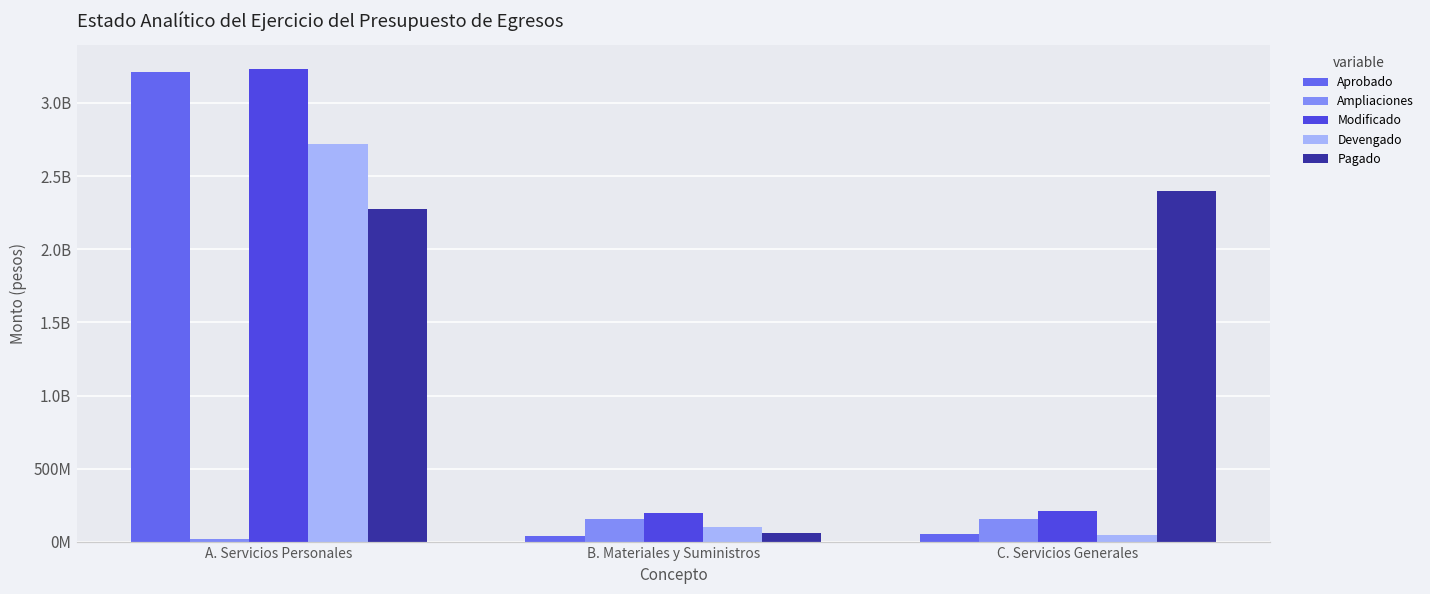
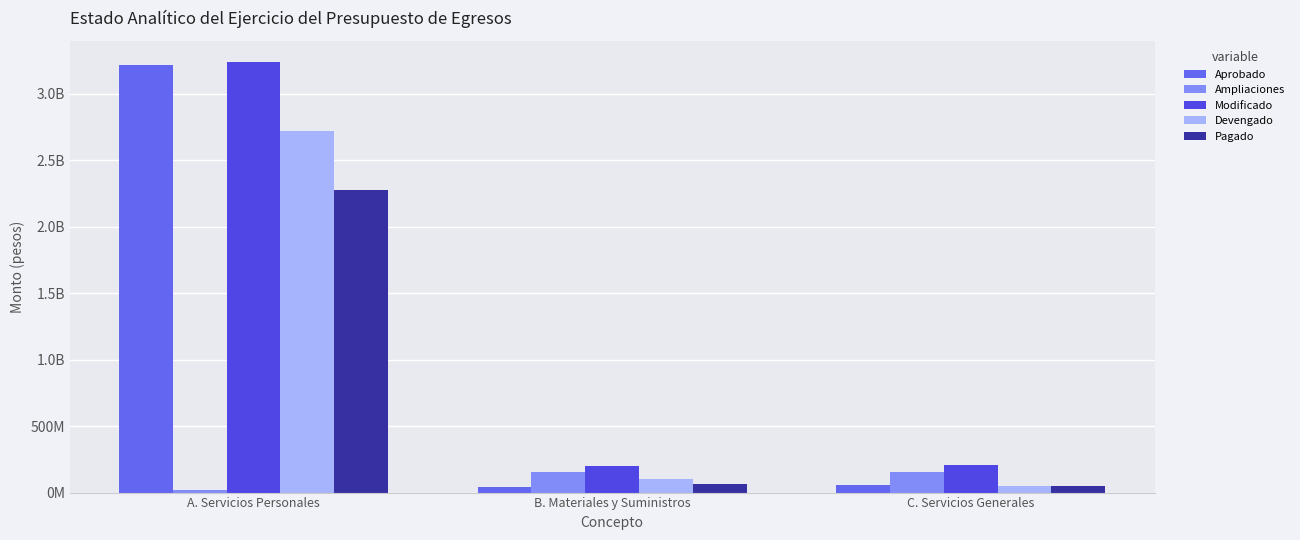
Pagado, C. Servicios Generales: 2400000000 -> 50000000
